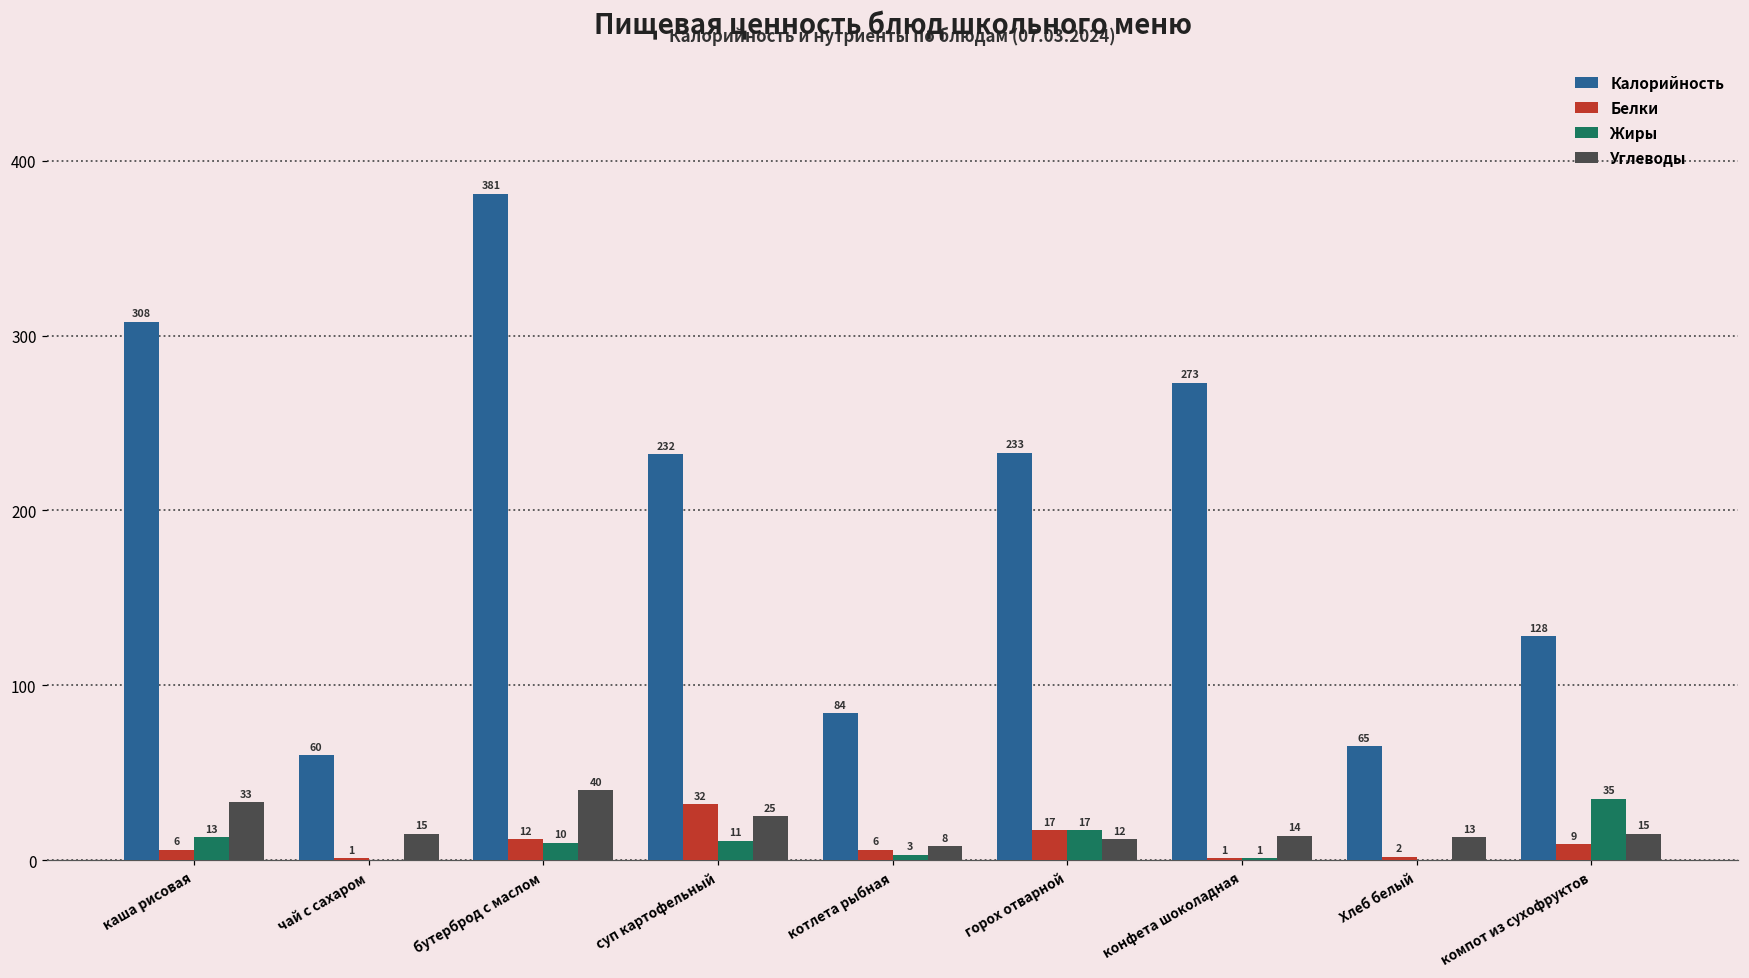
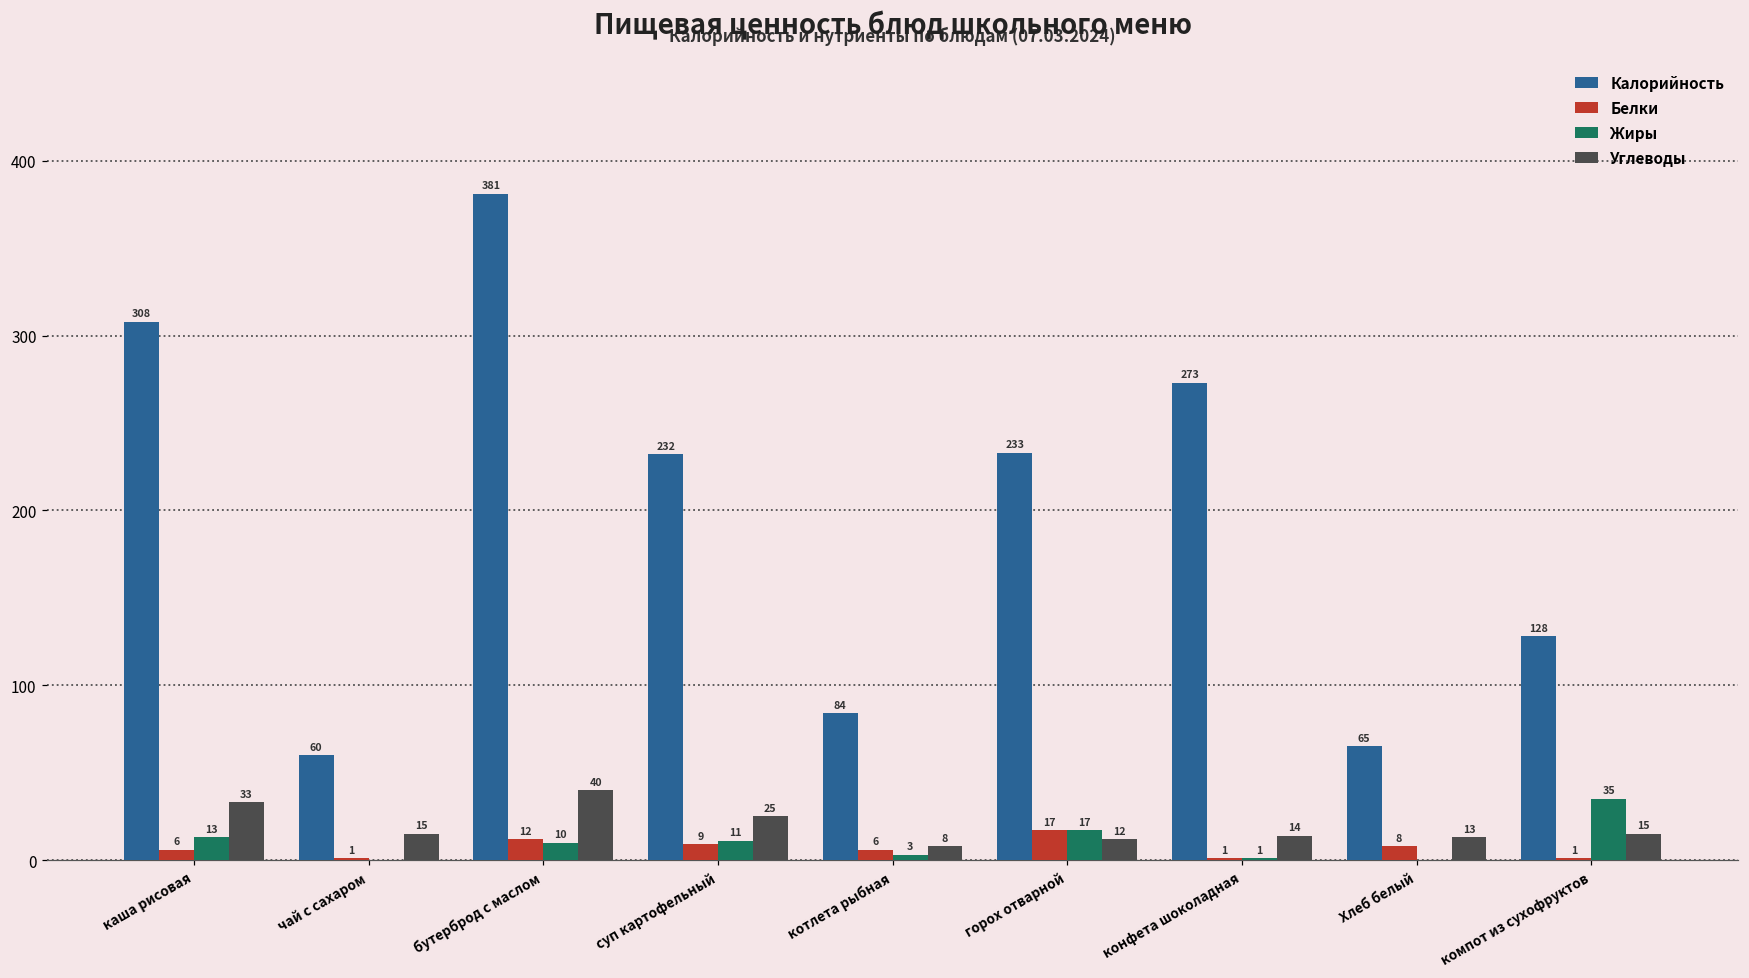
Белки, суп картофельный: 32 -> 9
Белки, Хлеб белый: 2 -> 8
Белки, компот из сухофруктов: 9 -> 1
